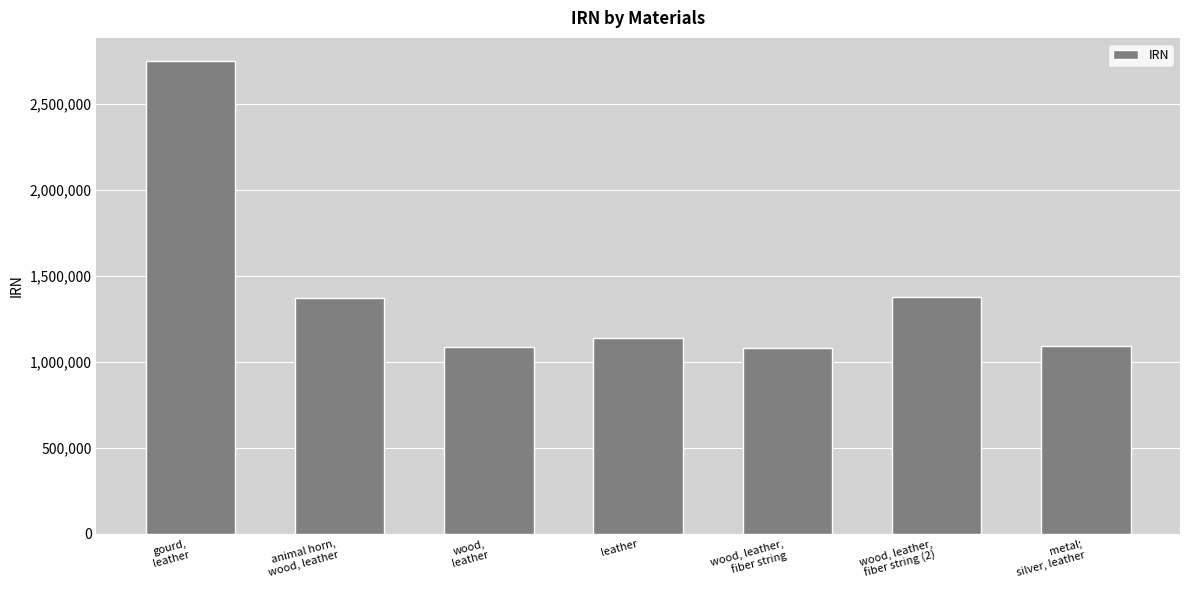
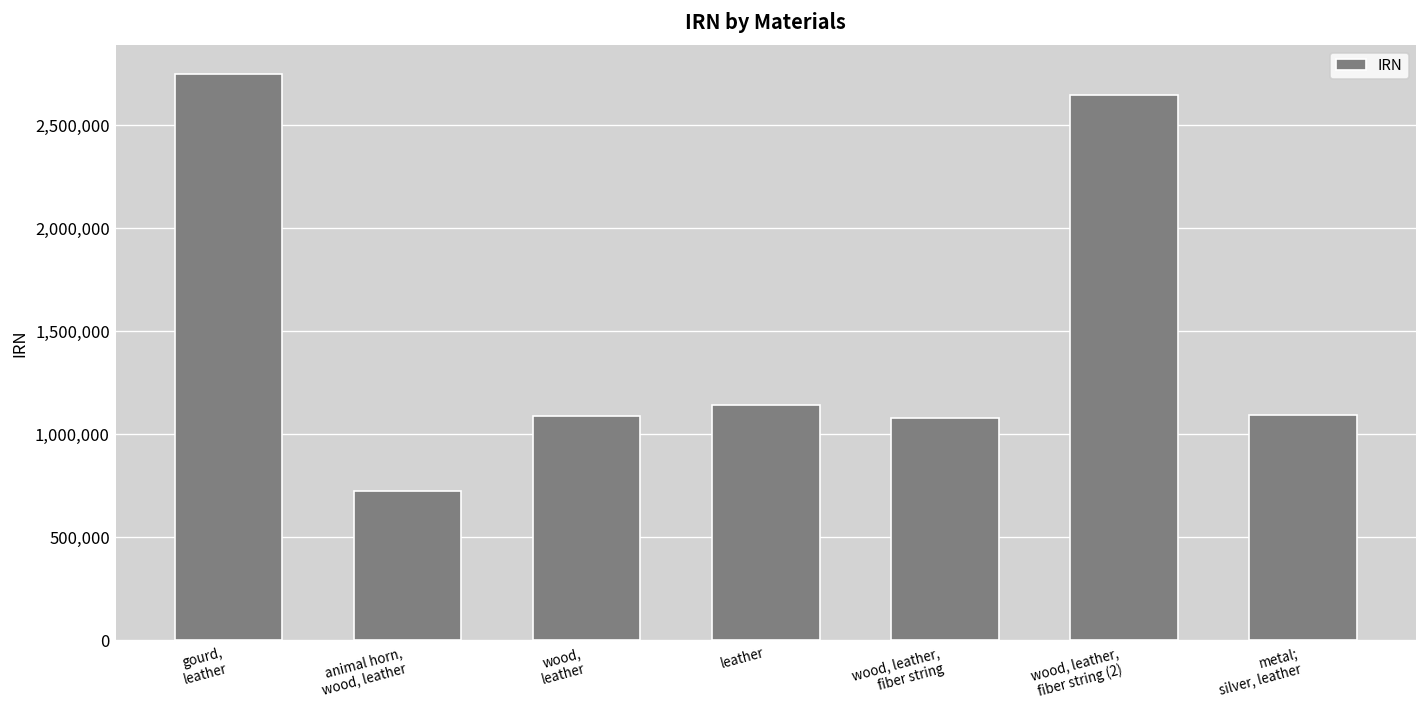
animal horn, wood, leather: 1,370,000 -> 720,000
wood, leather, fiber string (2): 1,380,000 -> 2,650,000
